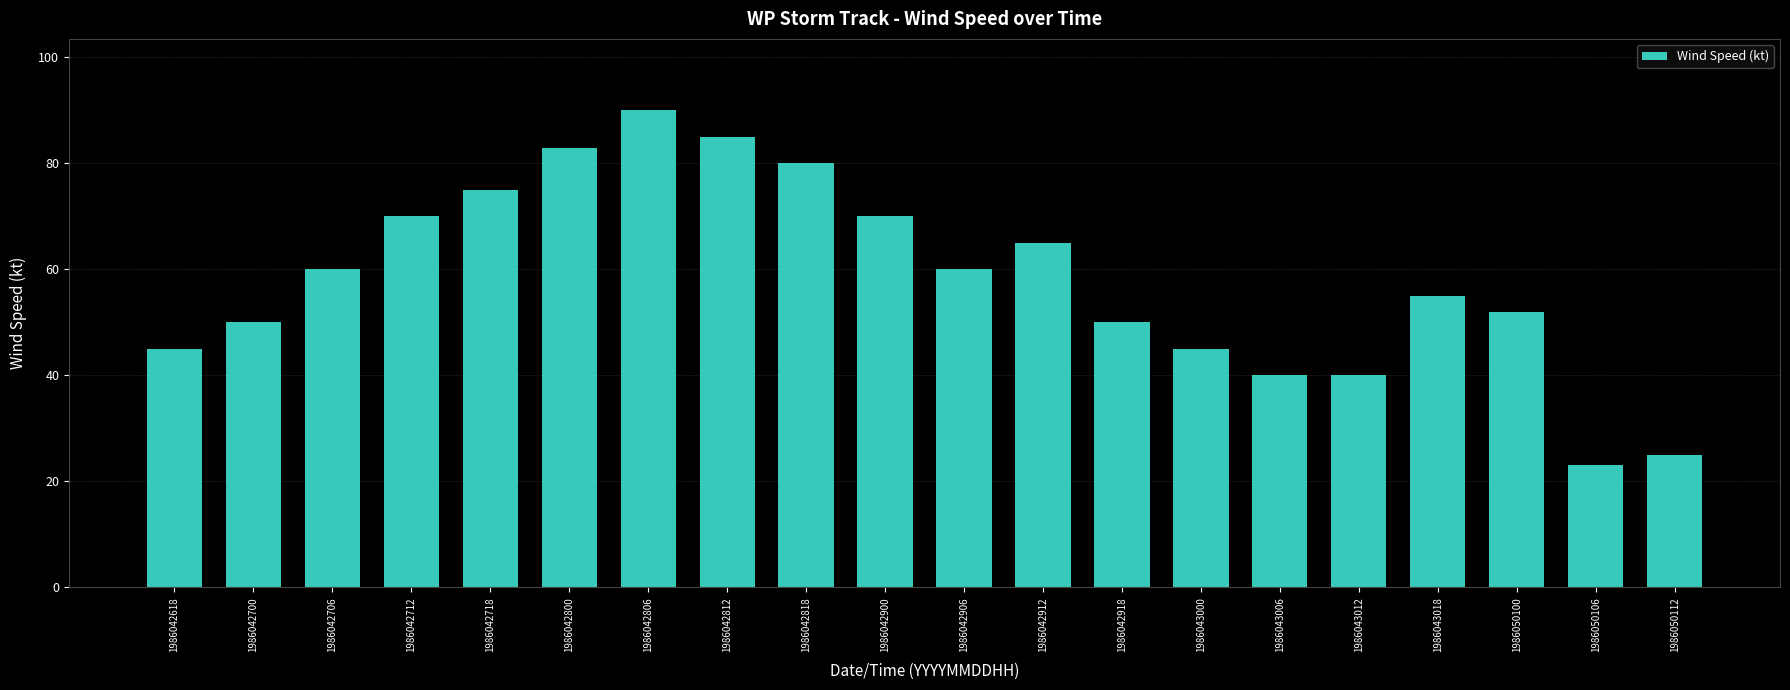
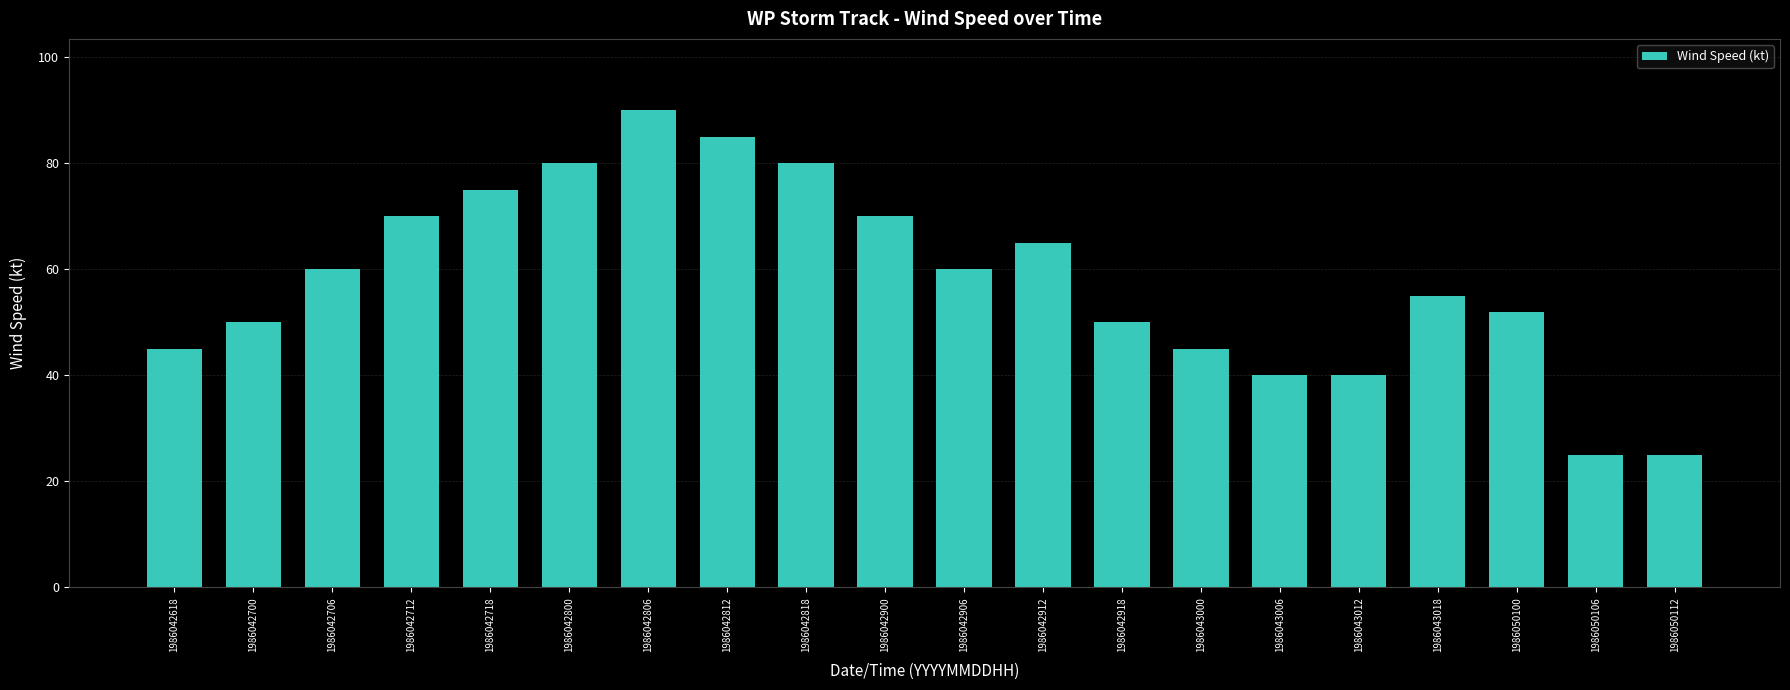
1986042800: 83 -> 80
1986050106: 23 -> 25
